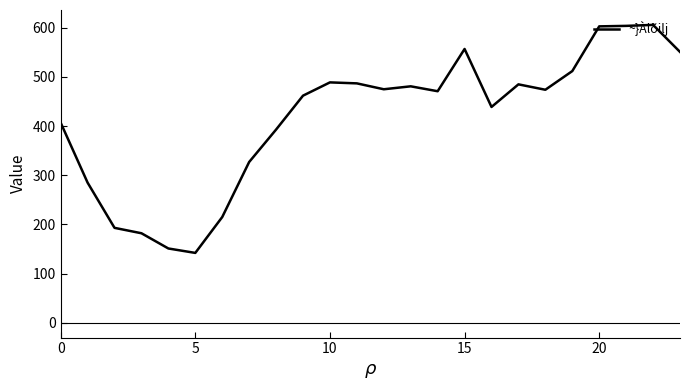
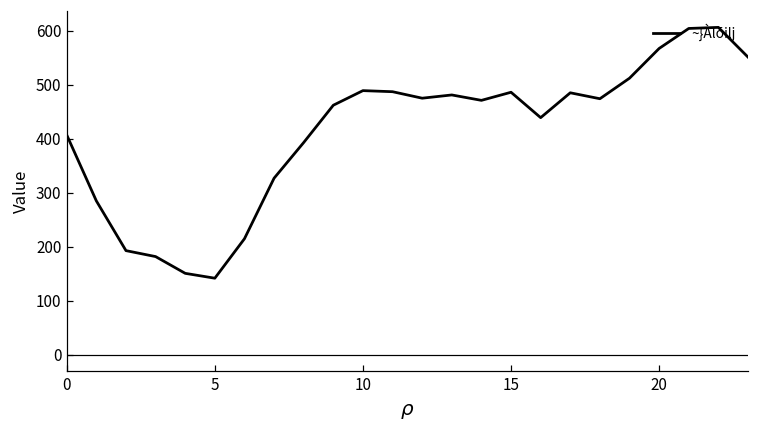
15: 560 -> 490
20: 600 -> 570
